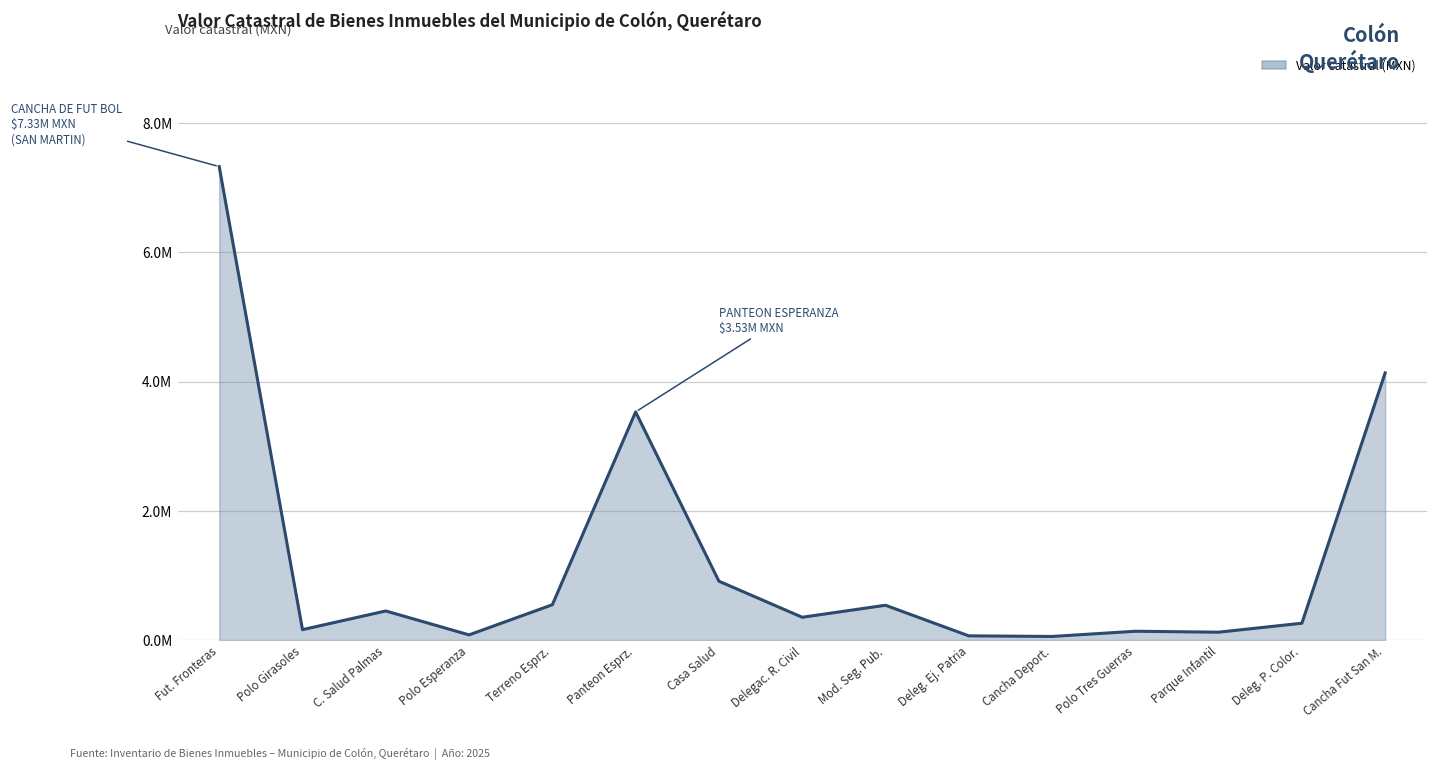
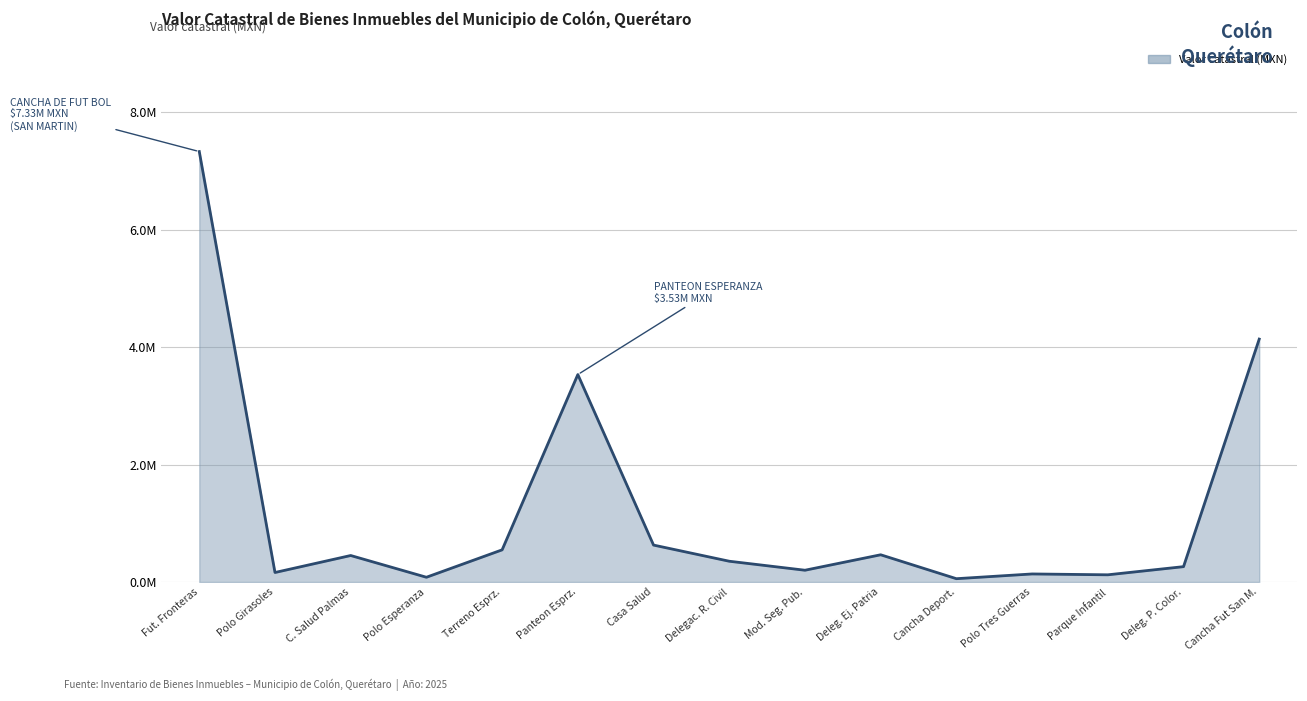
Casa Salud: 900000 -> 600000
Mod. Seg. Pub.: 500000 -> 200000
Deleg. Ej. Patria: 100000 -> 500000
